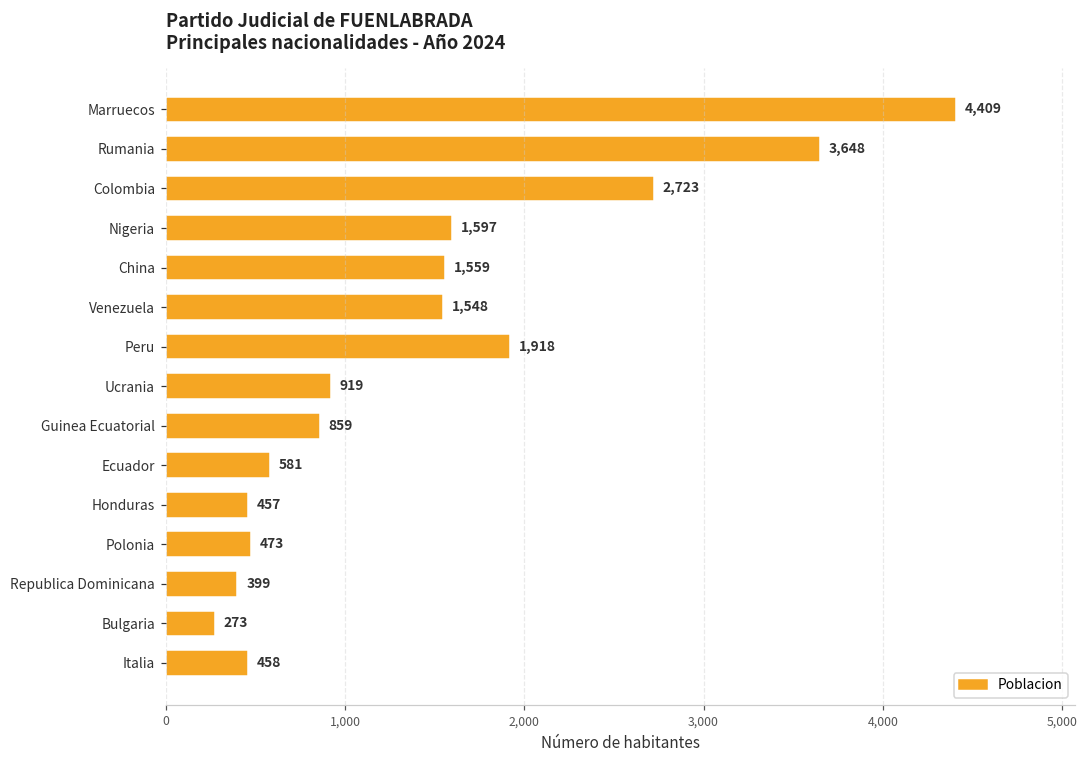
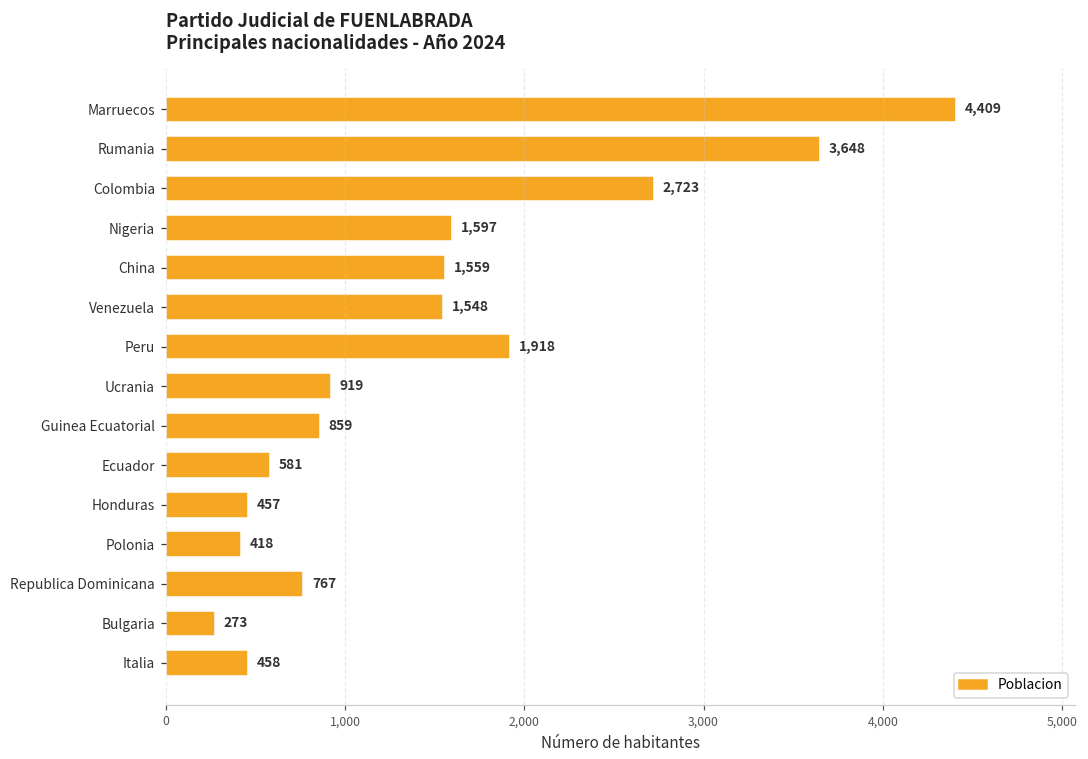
Polonia: 473 -> 418
Republica Dominicana: 399 -> 767
